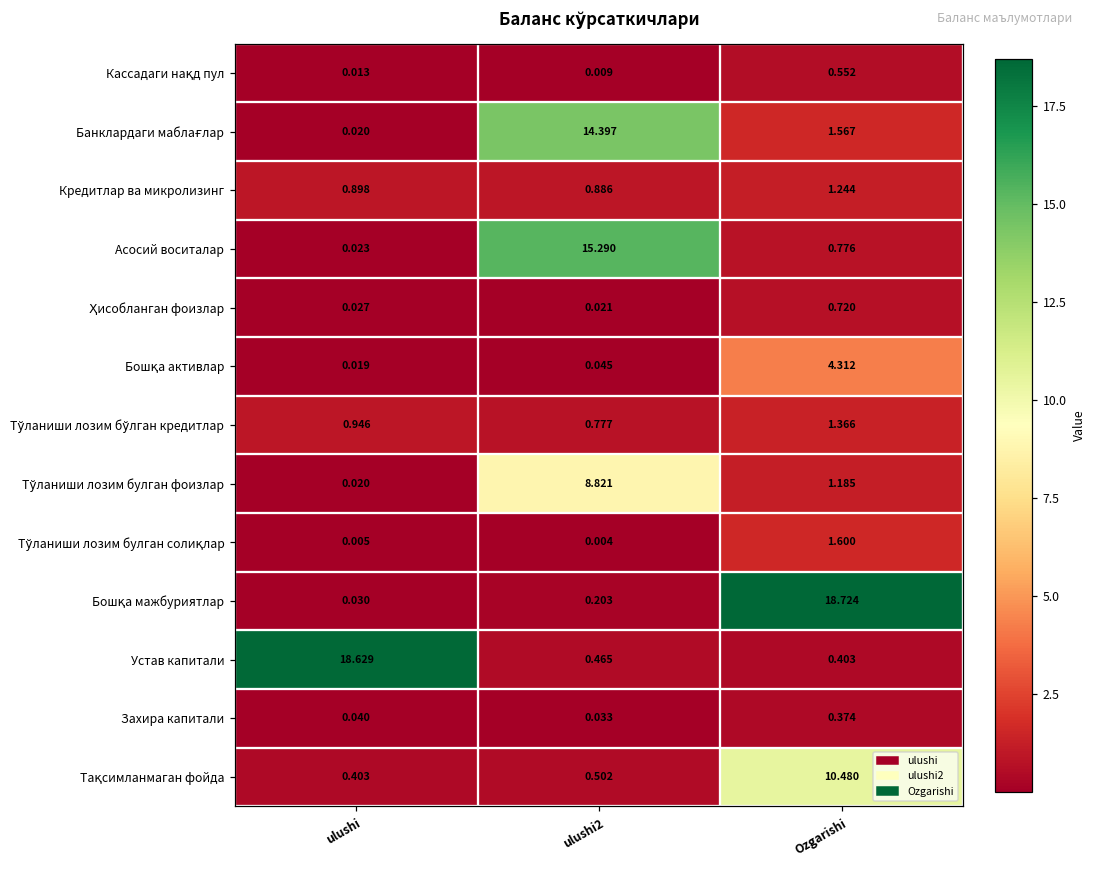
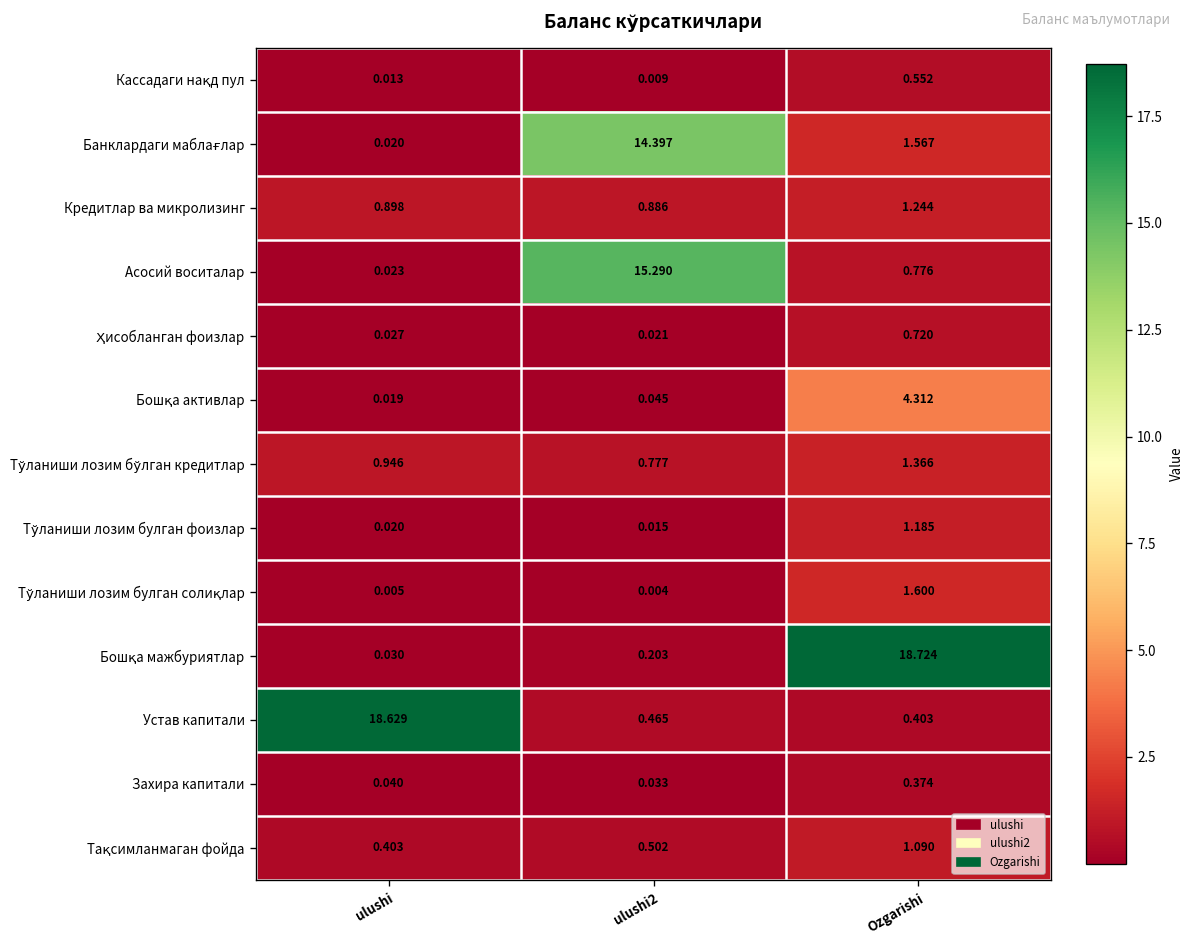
Тўланиши лозим булган фоизлар, ulushi2: 8.821 -> 0.015
Тақсимланмаган фойда, Ozgarishi: 10.480 -> 1.090
